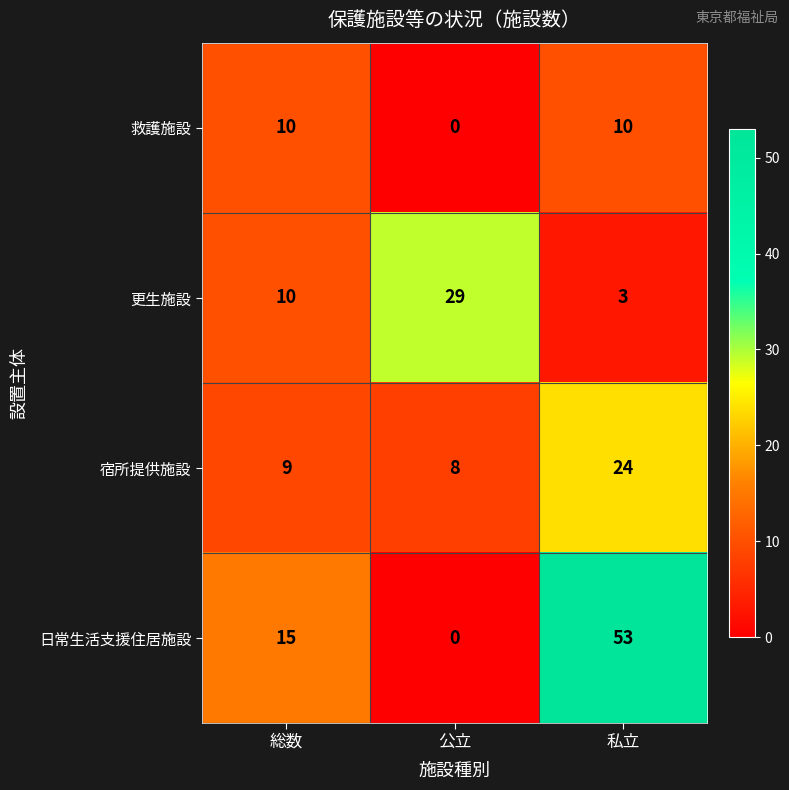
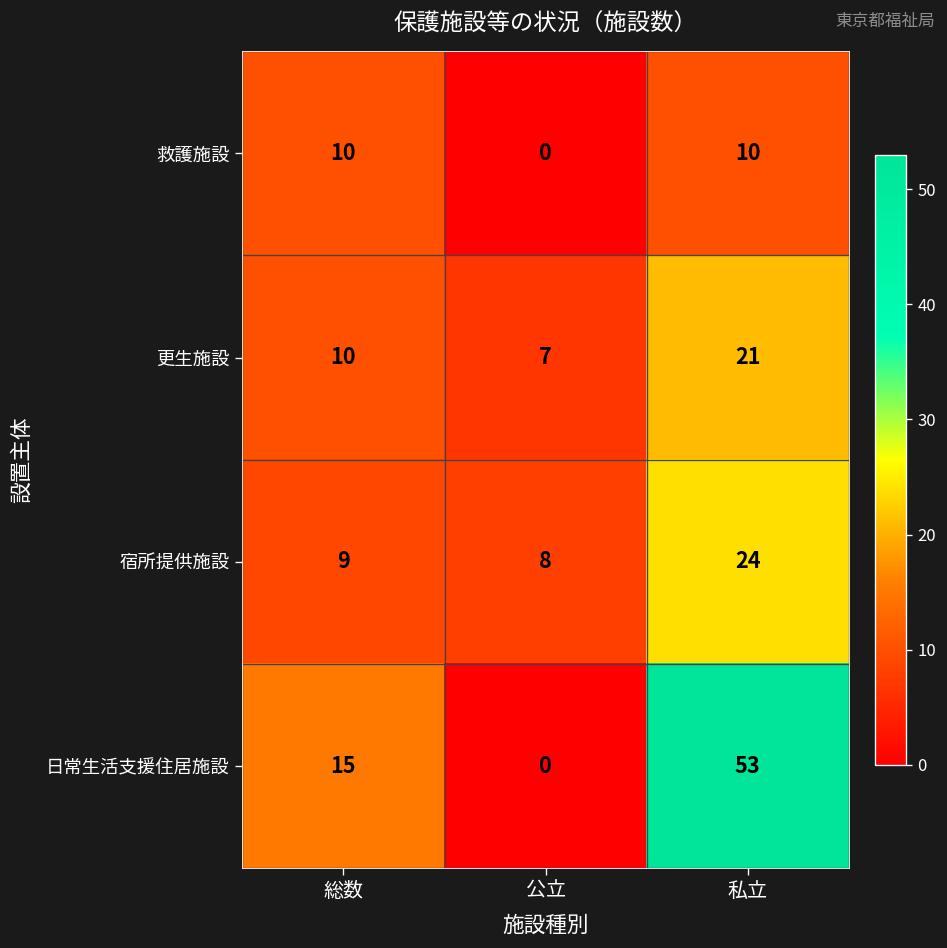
更生施設, 公立: 29 -> 7
更生施設, 私立: 3 -> 21
